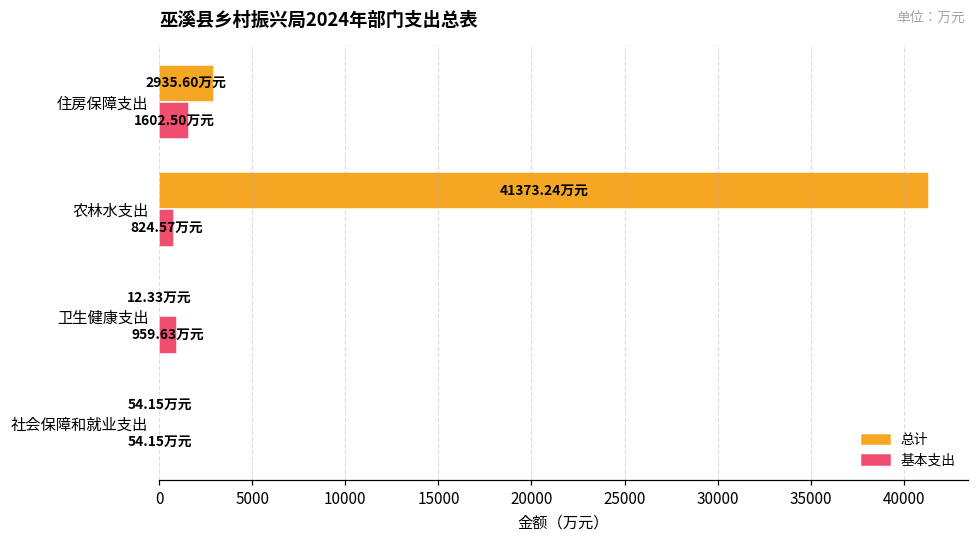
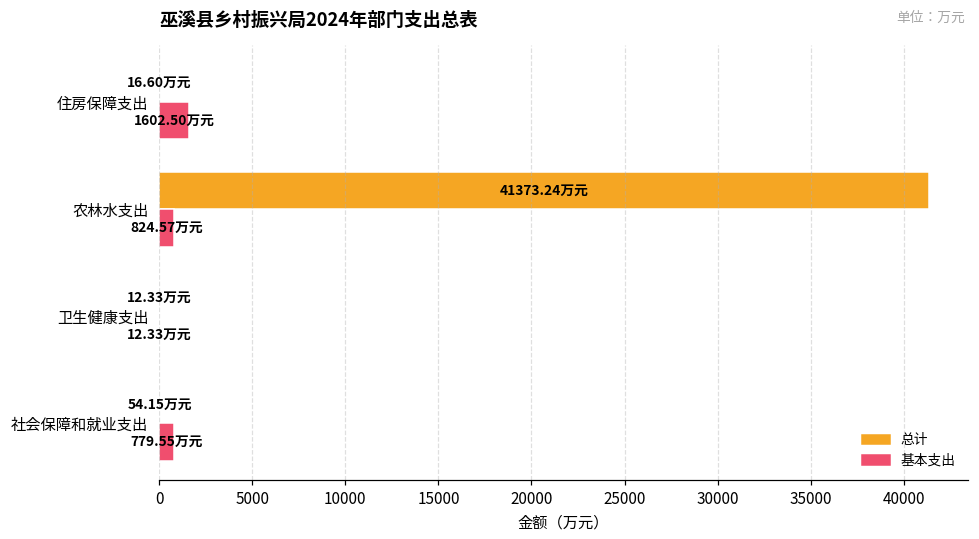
总计, 住房保障支出: 2935.60 -> 16.60
基本支出, 卫生健康支出: 959.63 -> 12.33
基本支出, 社会保障和就业支出: 54.15 -> 779.55
